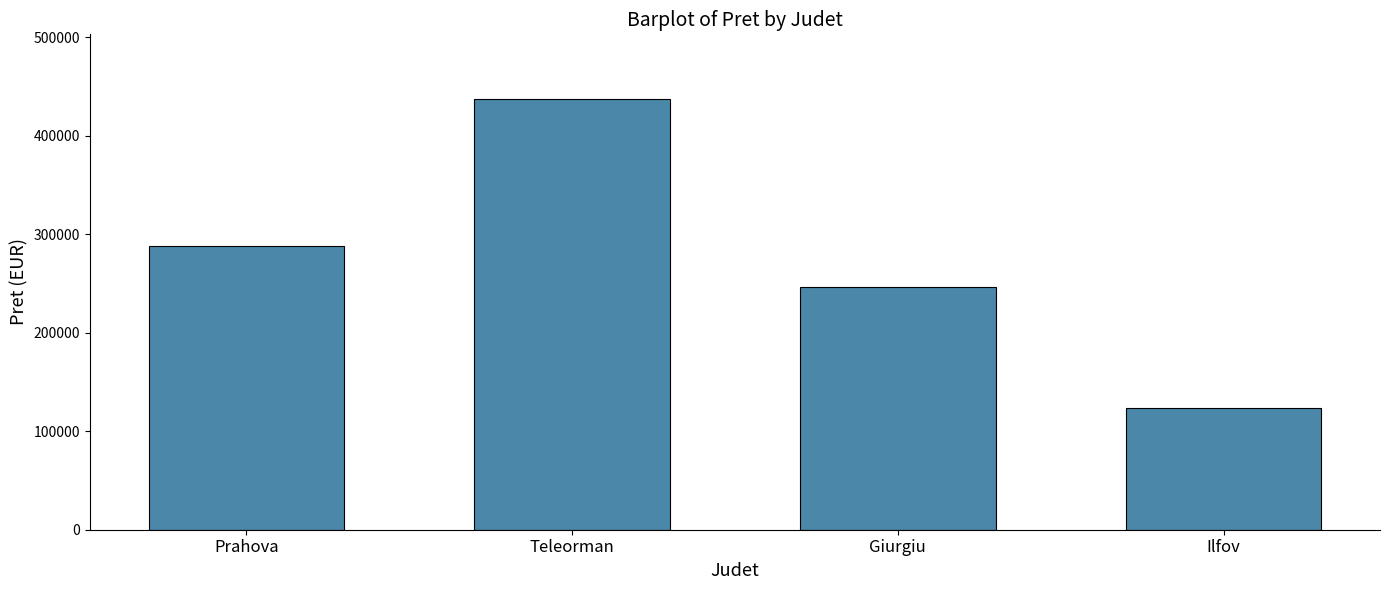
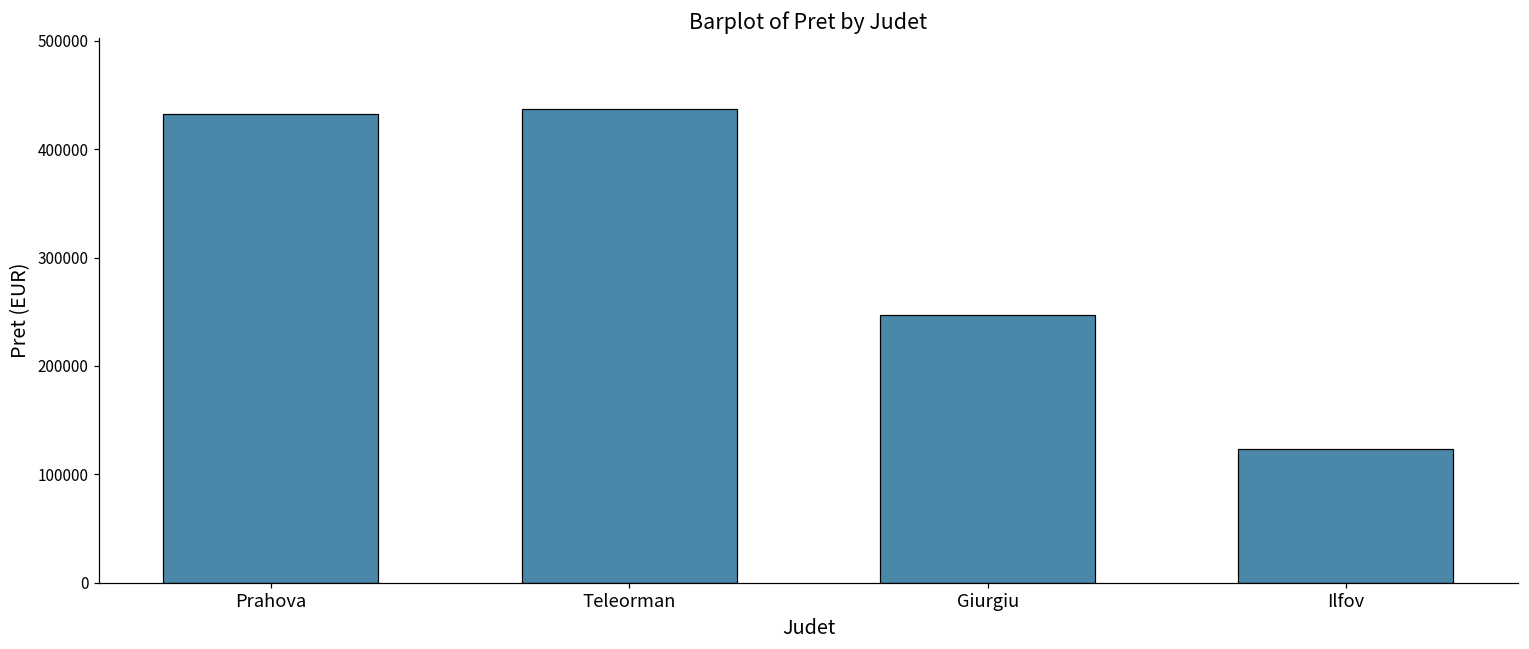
Prahova: 290000 -> 430000
